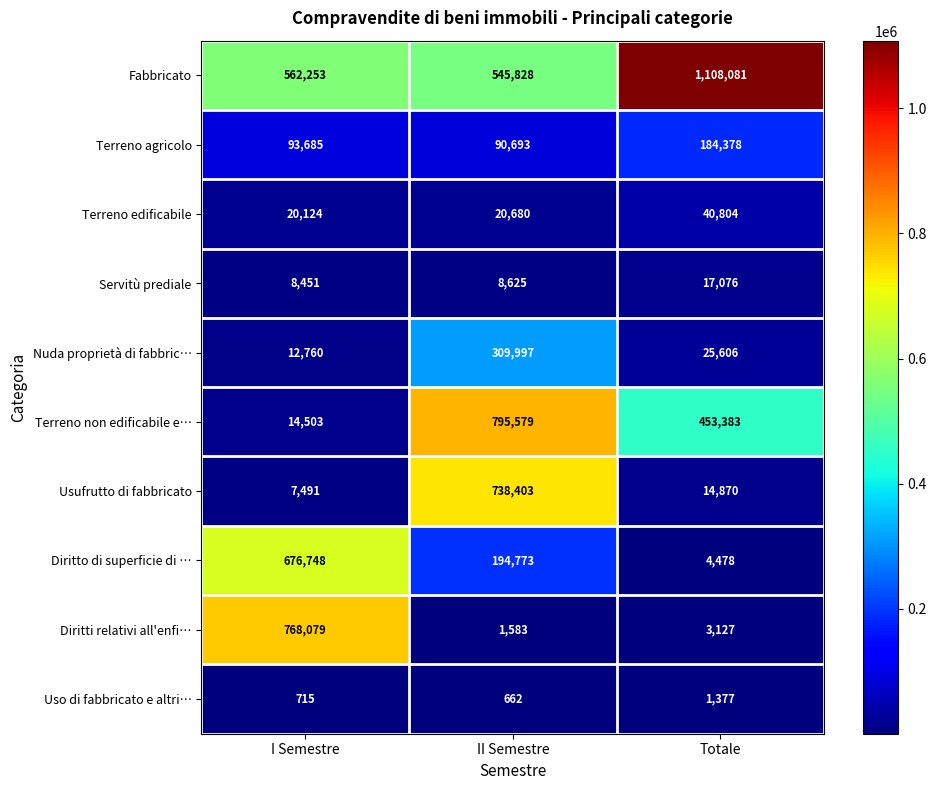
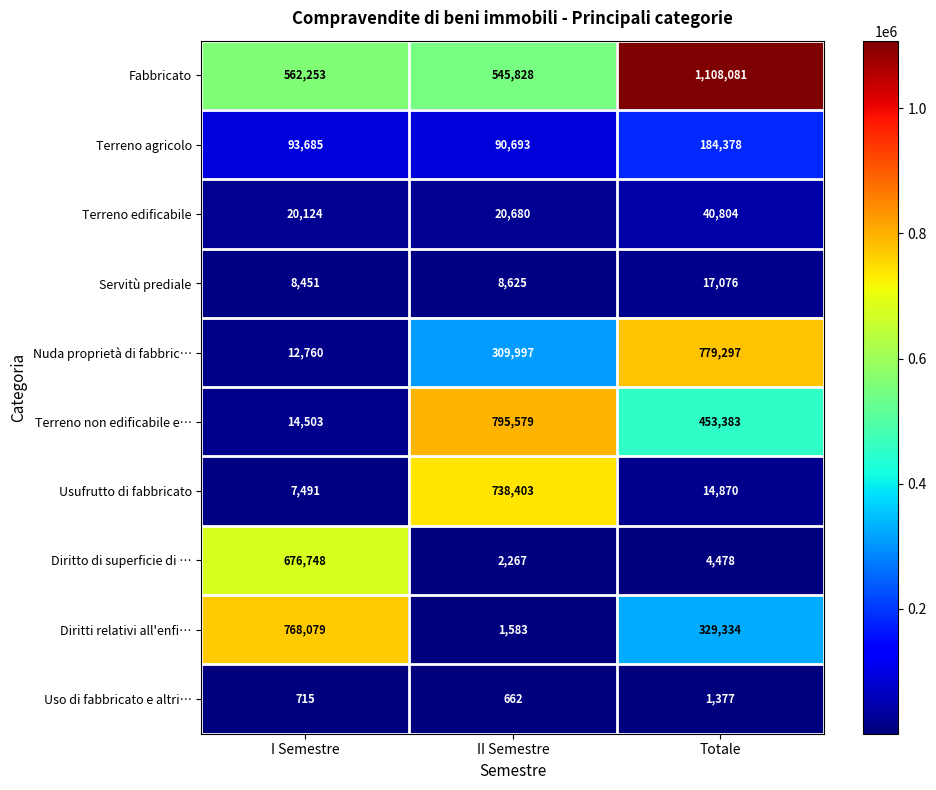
Nuda proprietà di fabbric…, Totale: 25,606 -> 779,297
Diritto di superficie di …, II Semestre: 194,773 -> 2,267
Diritti relativi all'enfi…, Totale: 3,127 -> 329,334
